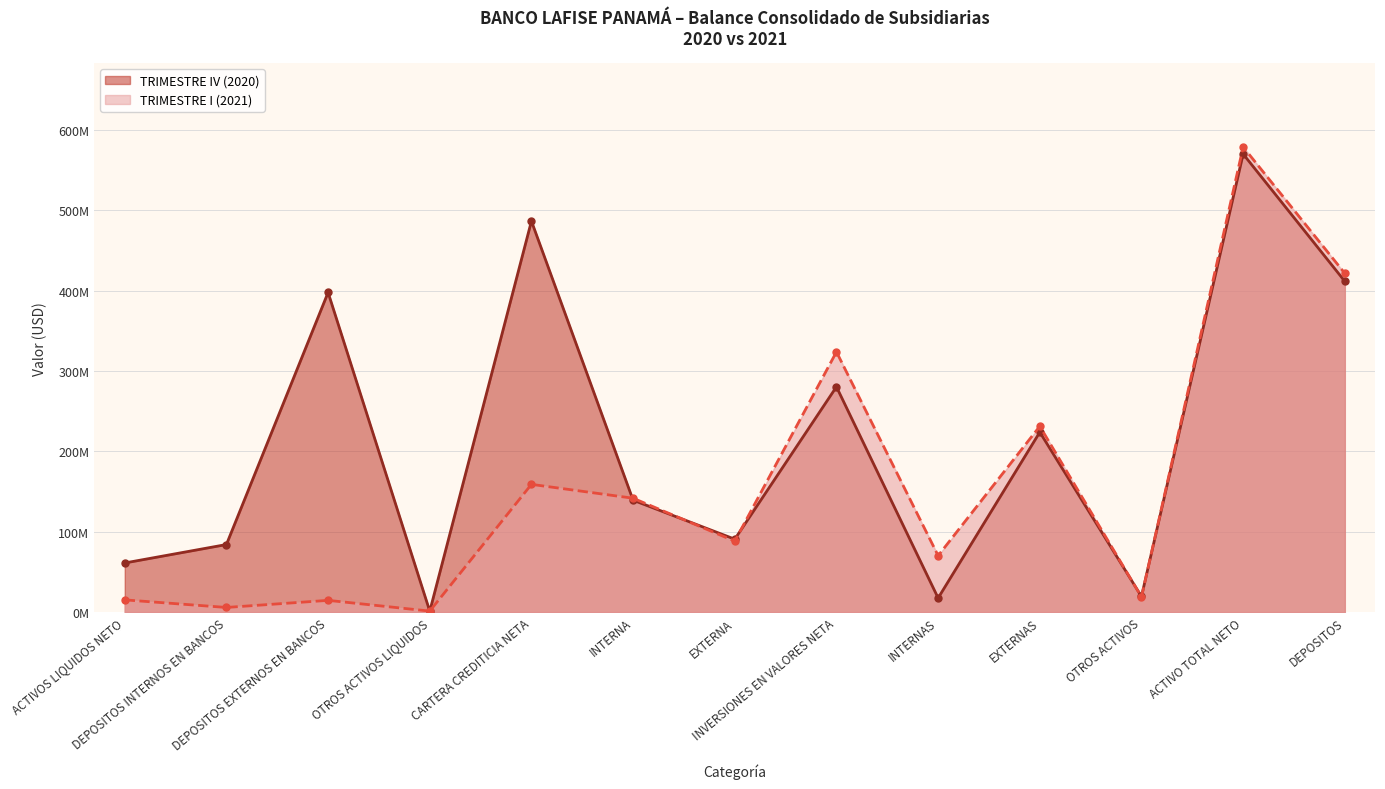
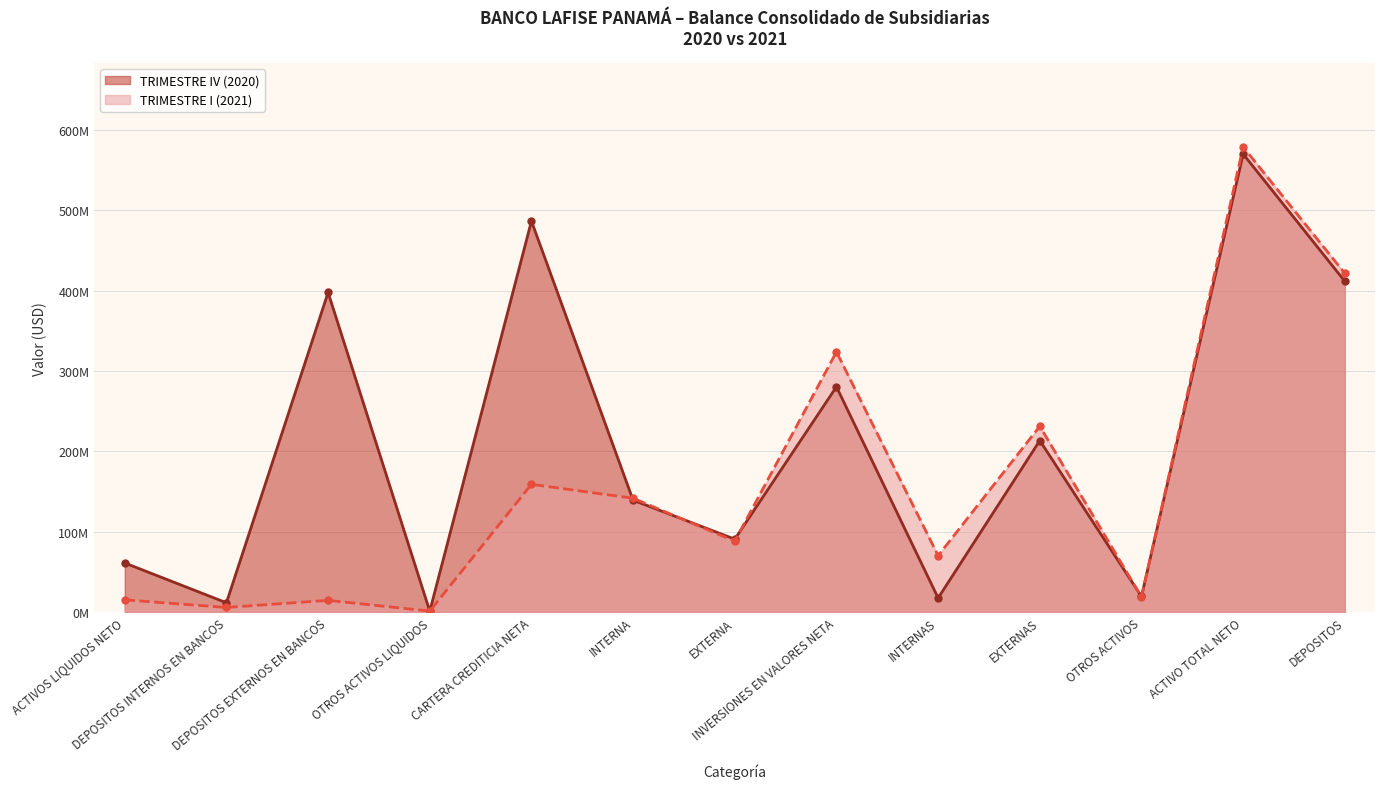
TRIMESTRE IV (2020), DEPOSITOS INTERNOS EN BANCOS: 80000000 -> 10000000
TRIMESTRE IV (2020), EXTERNAS: 220000000 -> 210000000
